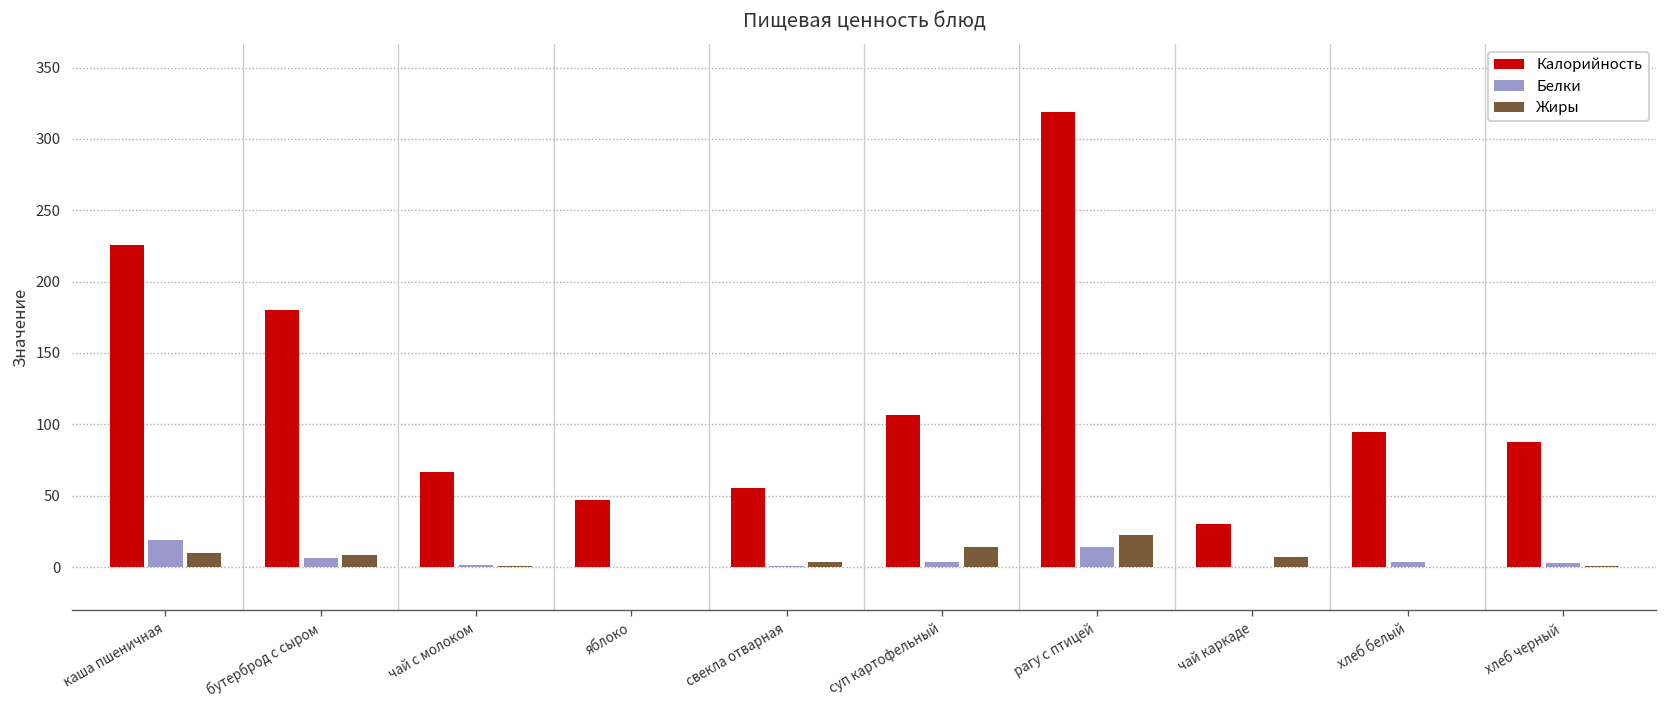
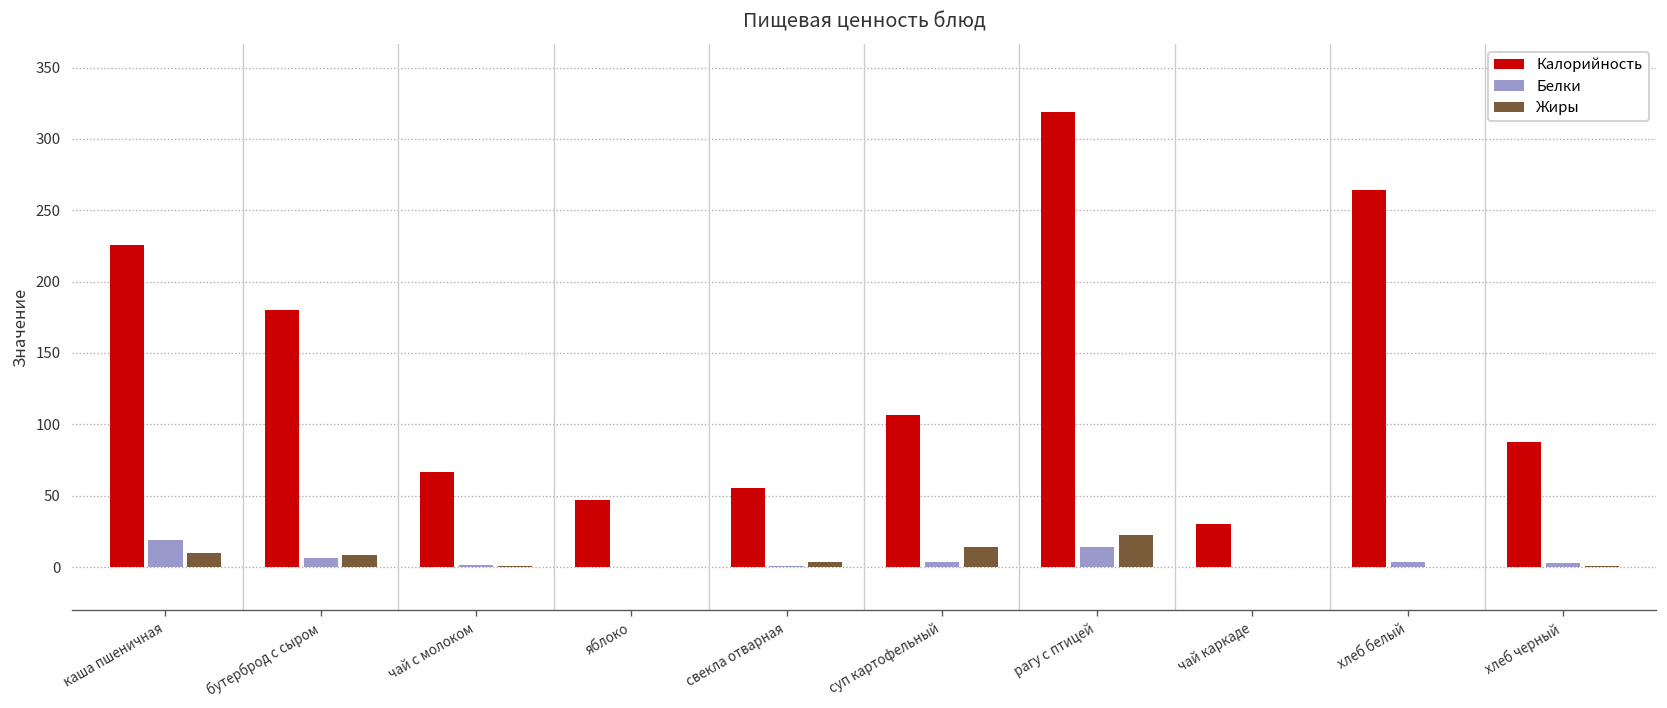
Жиры, чай каркаде: 7 -> 0
Калорийность, хлеб белый: 95 -> 264
